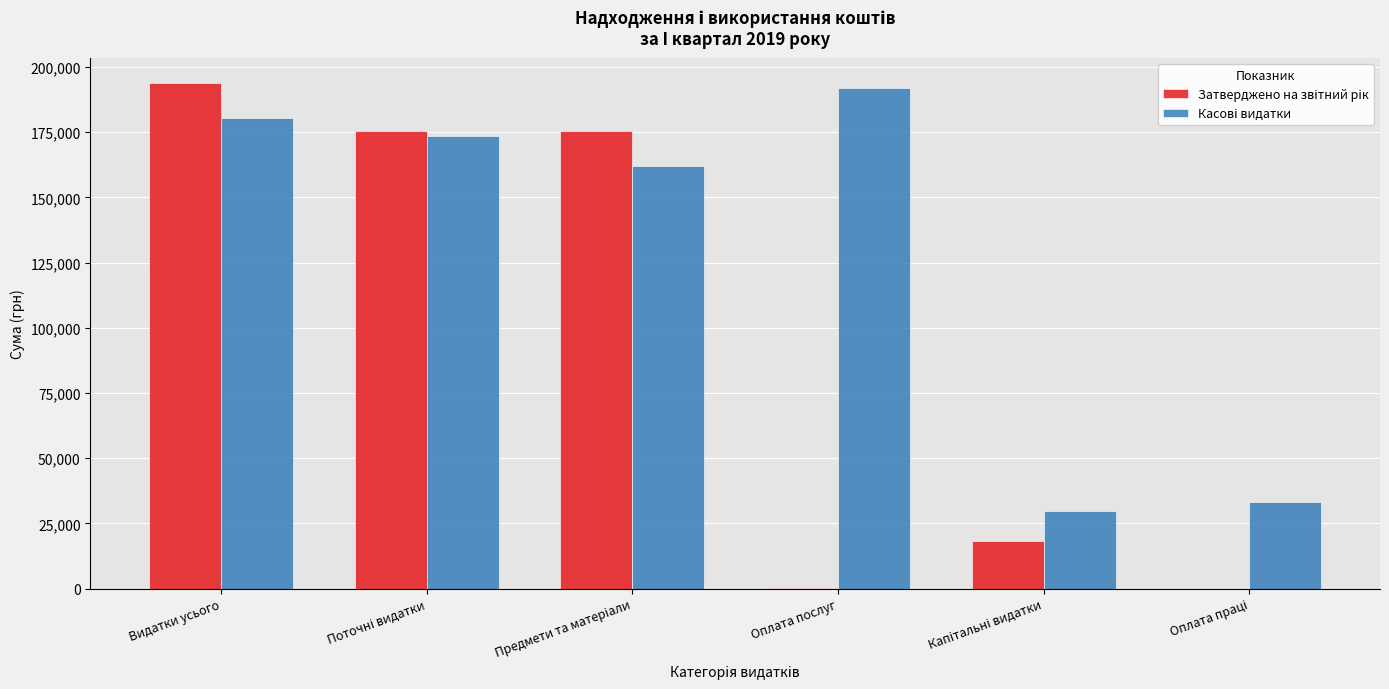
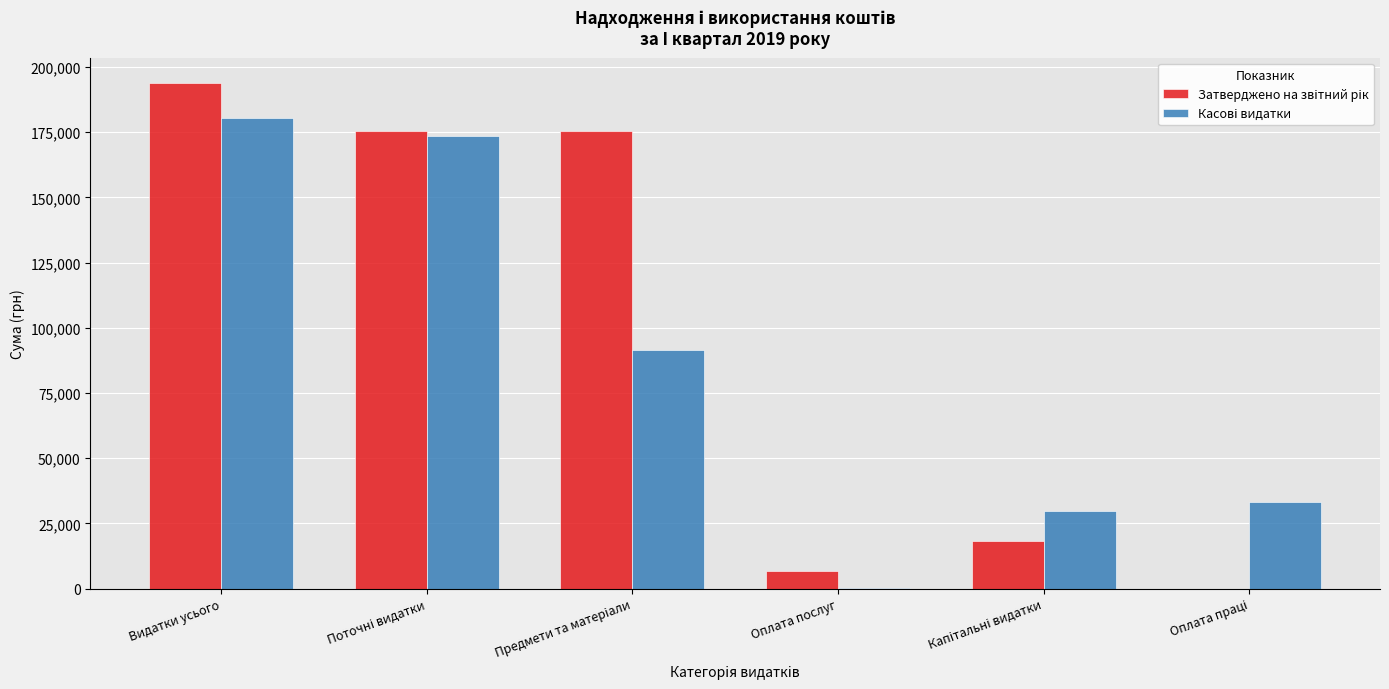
Касові видатки, Предмети та матеріали: 162,000 -> 91,000
Затверджено на звітний рік, Оплата послуг: 0 -> 7,000
Касові видатки, Оплата послуг: 192,000 -> 0
